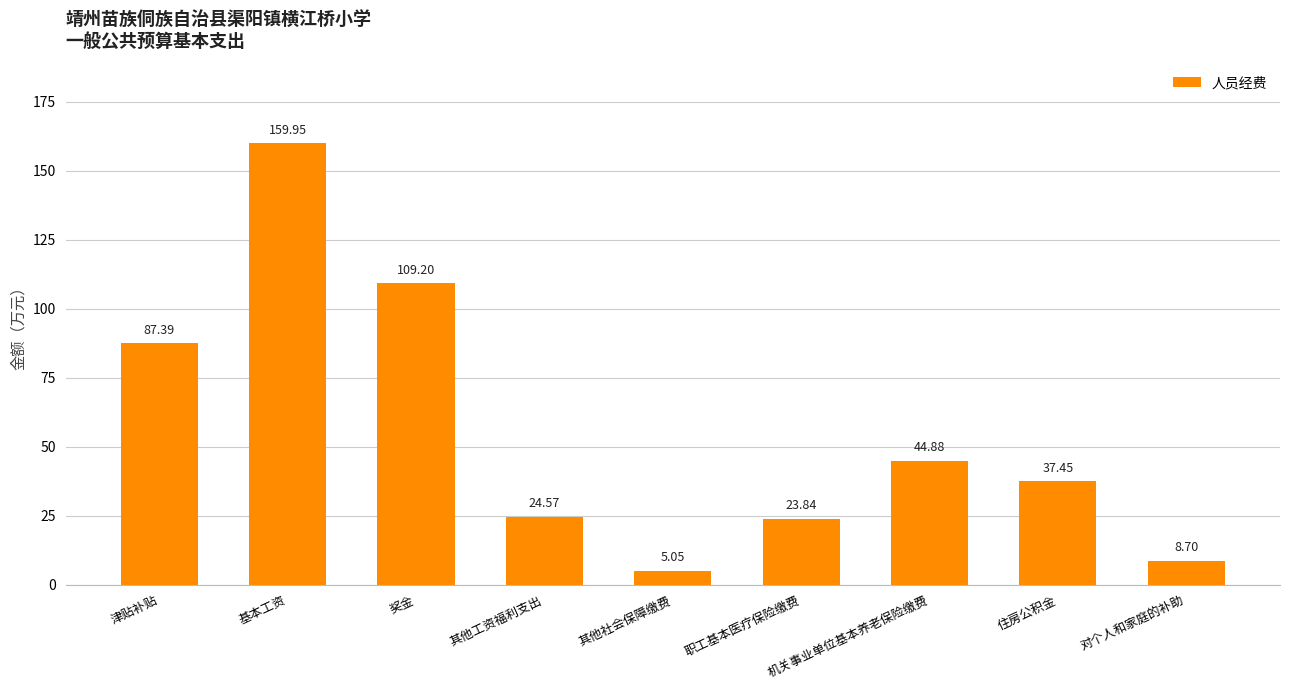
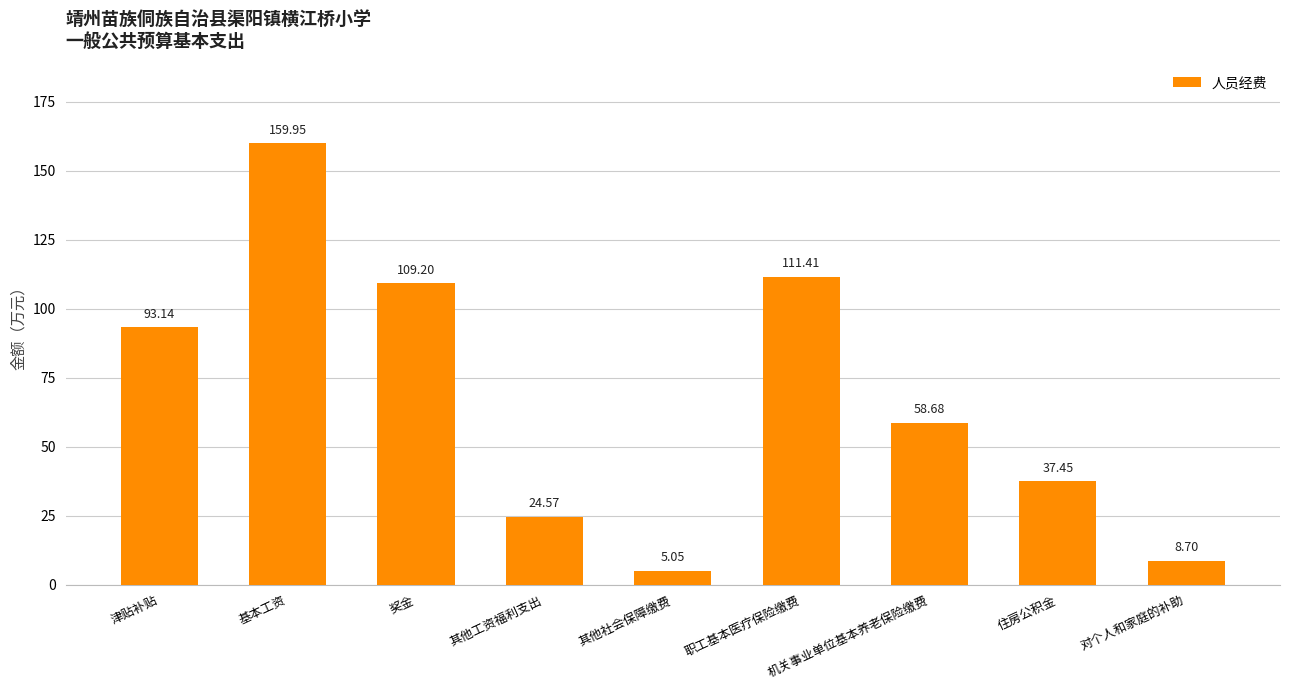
津贴补贴: 87.39 -> 93.14
职工基本医疗保险缴费: 23.84 -> 111.41
机关事业单位基本养老保险缴费: 44.88 -> 58.68
